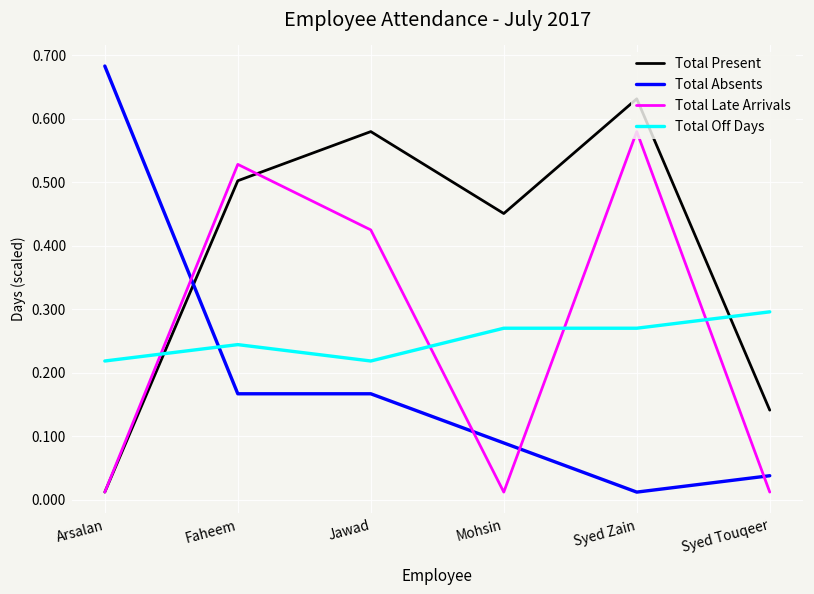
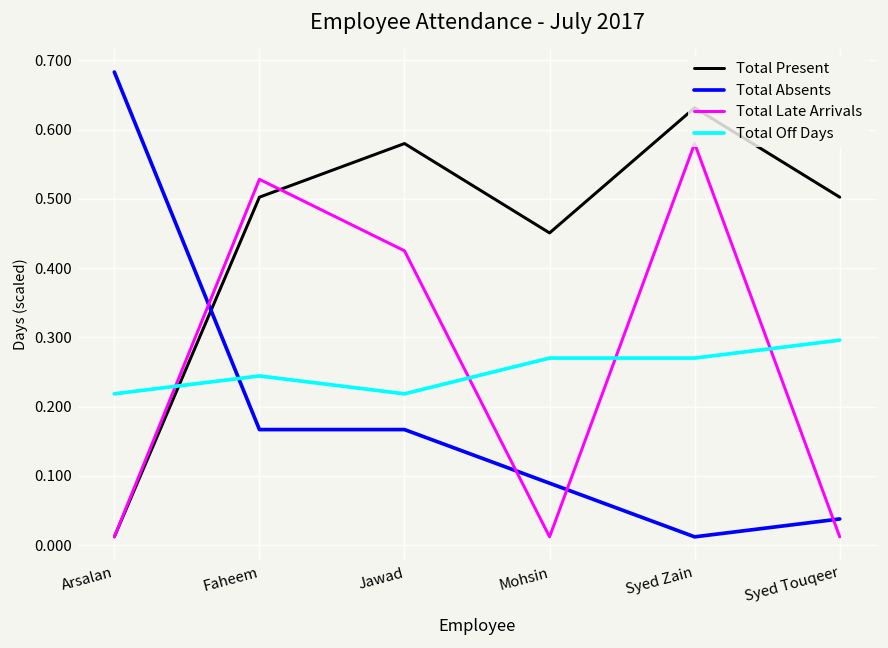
Total Present, Syed Touqeer: 0.14 -> 0.50
